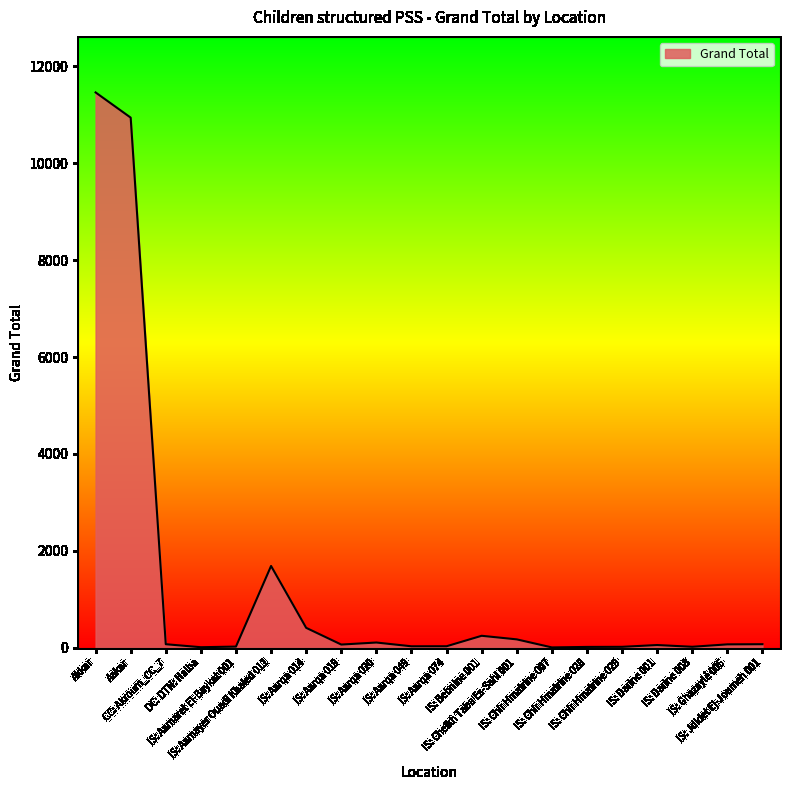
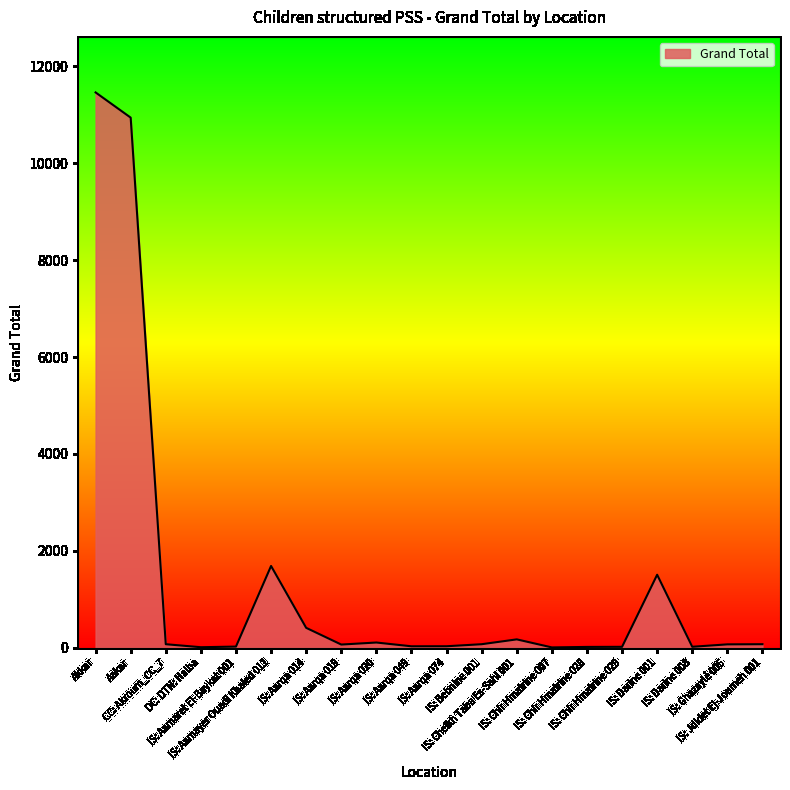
IS: Bebnine 001: 200 -> 100
IS: Darine 001: 100 -> 1500
